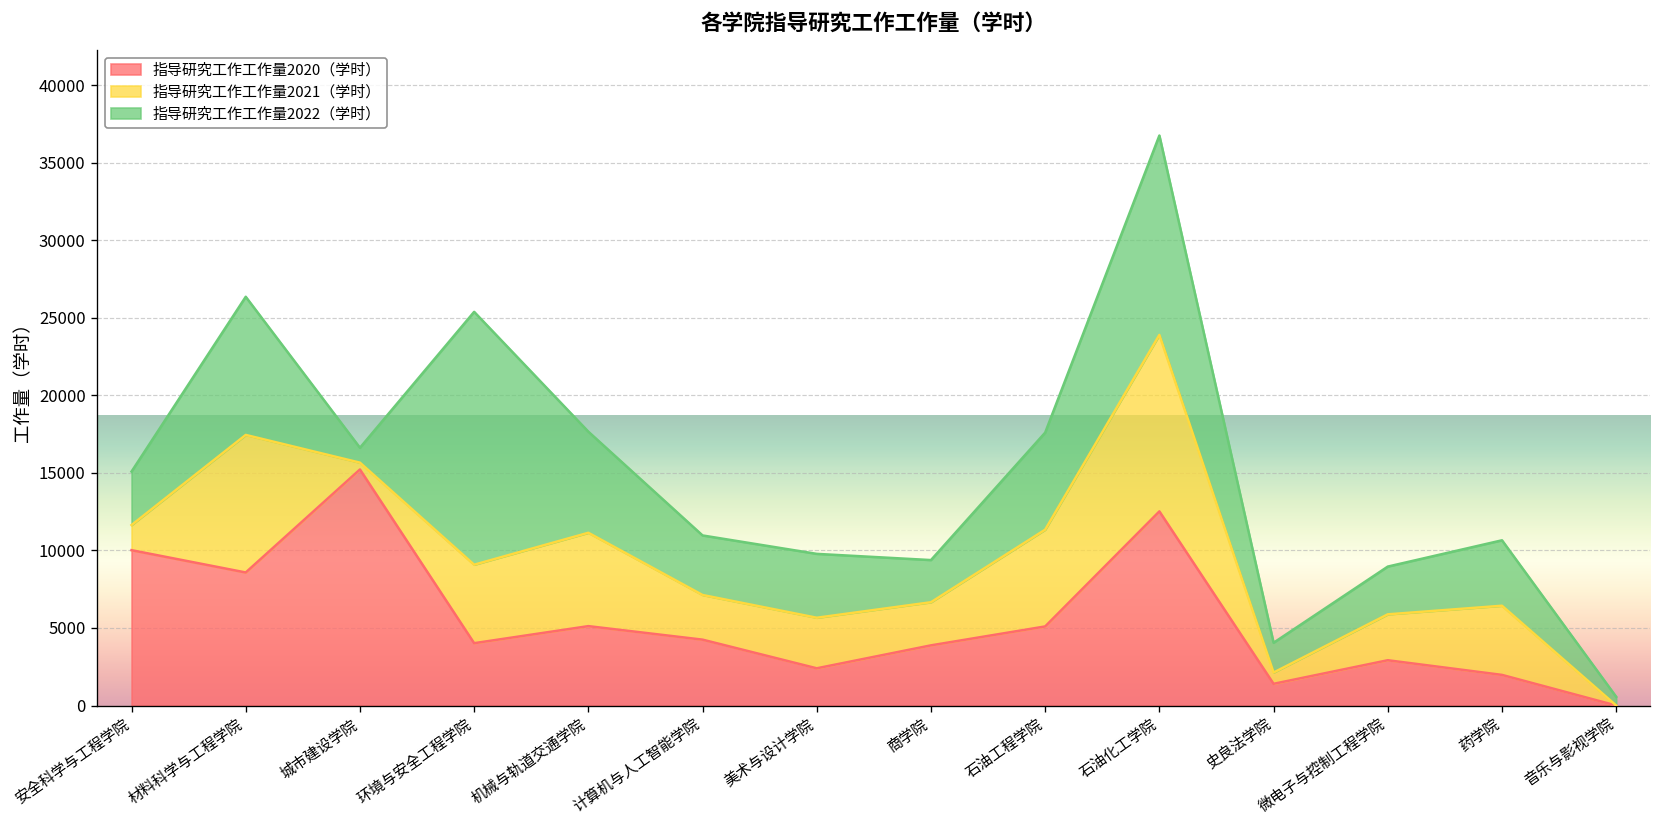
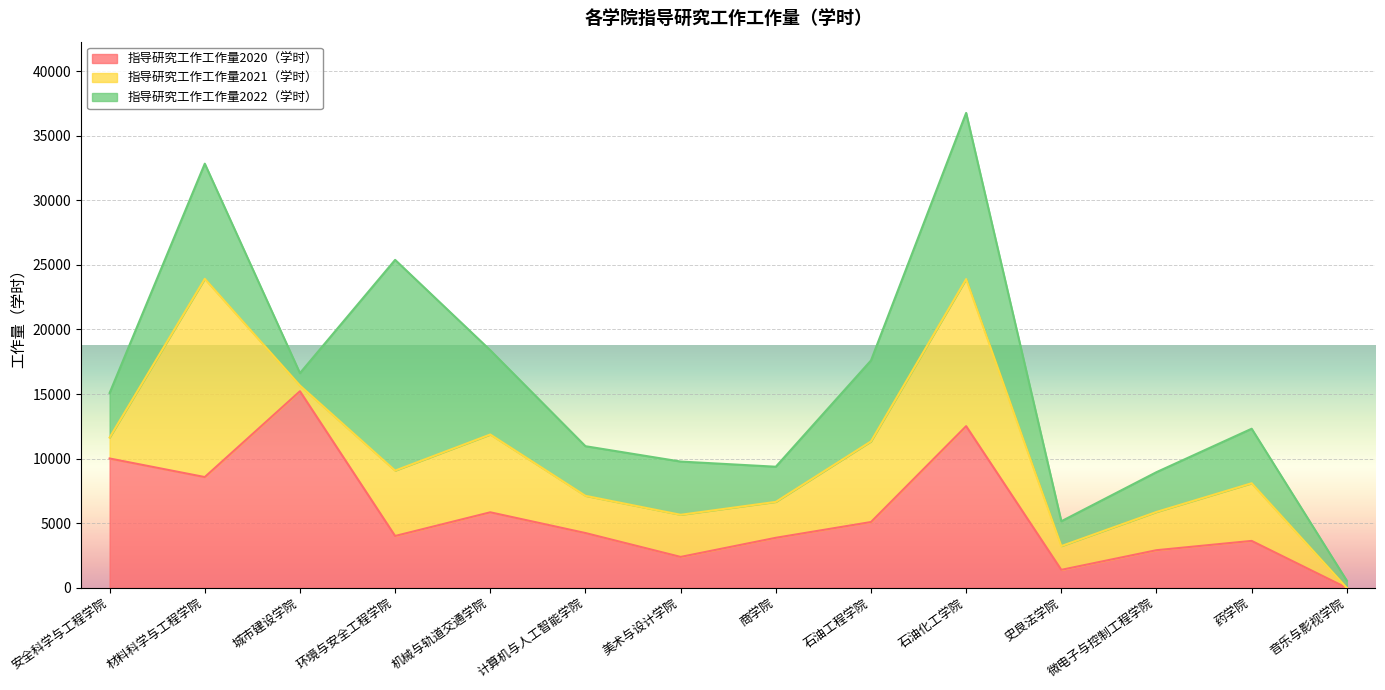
指导研究工作工作量2021（学时）, 材料科学与工程学院: 8900 -> 15300
指导研究工作工作量2020（学时）, 机械与轨道交通学院: 5100 -> 5900
指导研究工作工作量2021（学时）, 史良法学院: 700 -> 1800
指导研究工作工作量2020（学时）, 药学院: 2000 -> 3600
